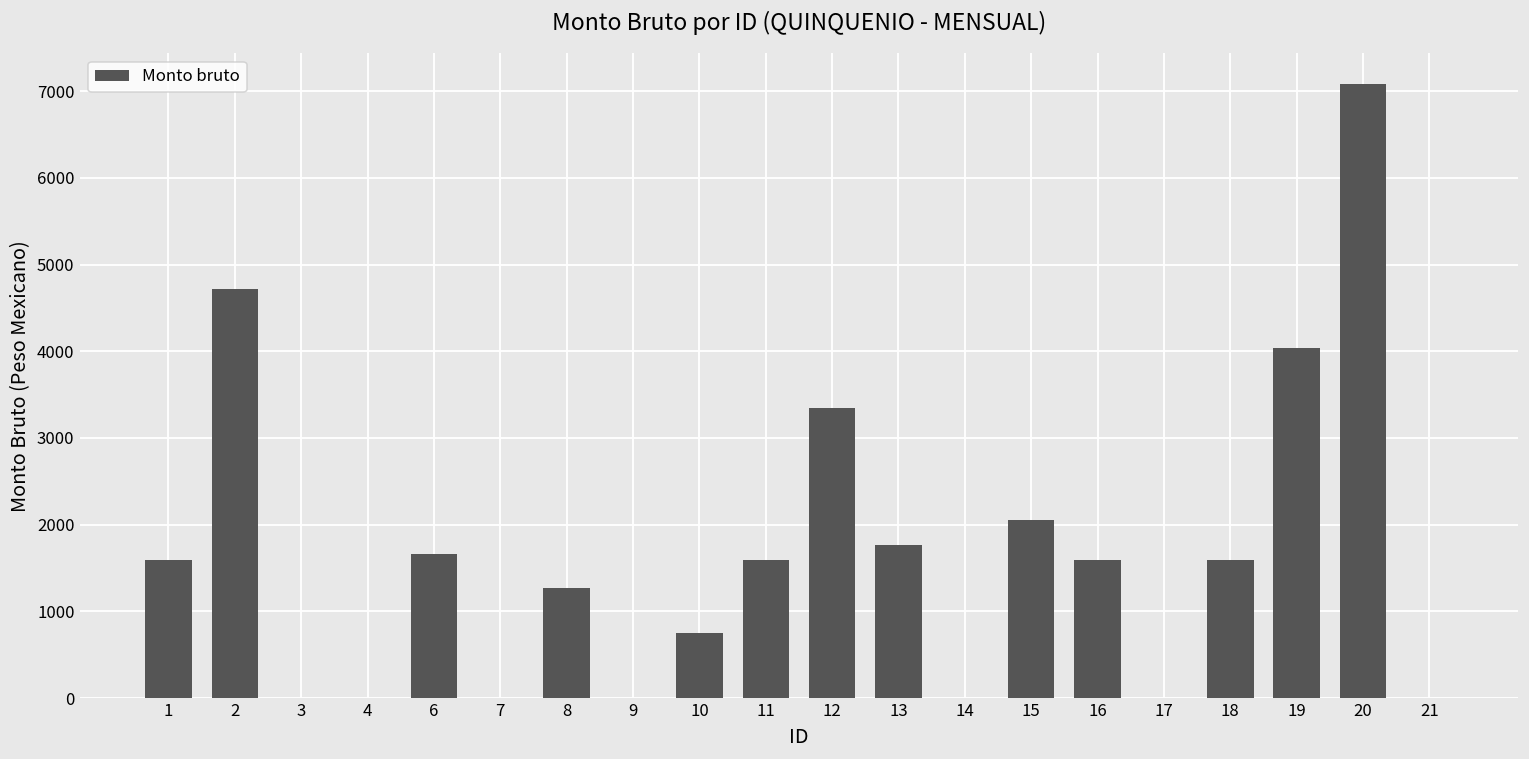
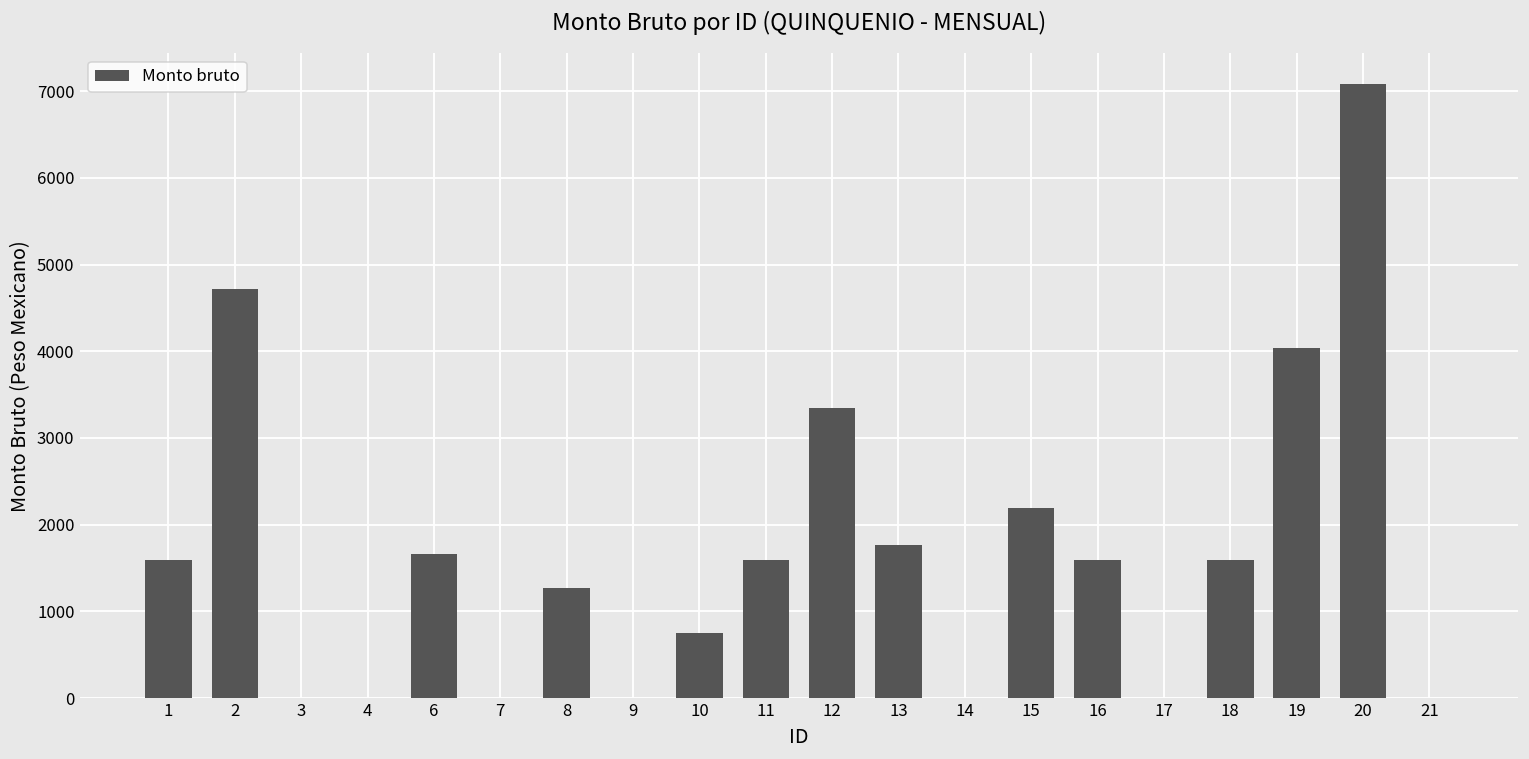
15: 2100 -> 2200
